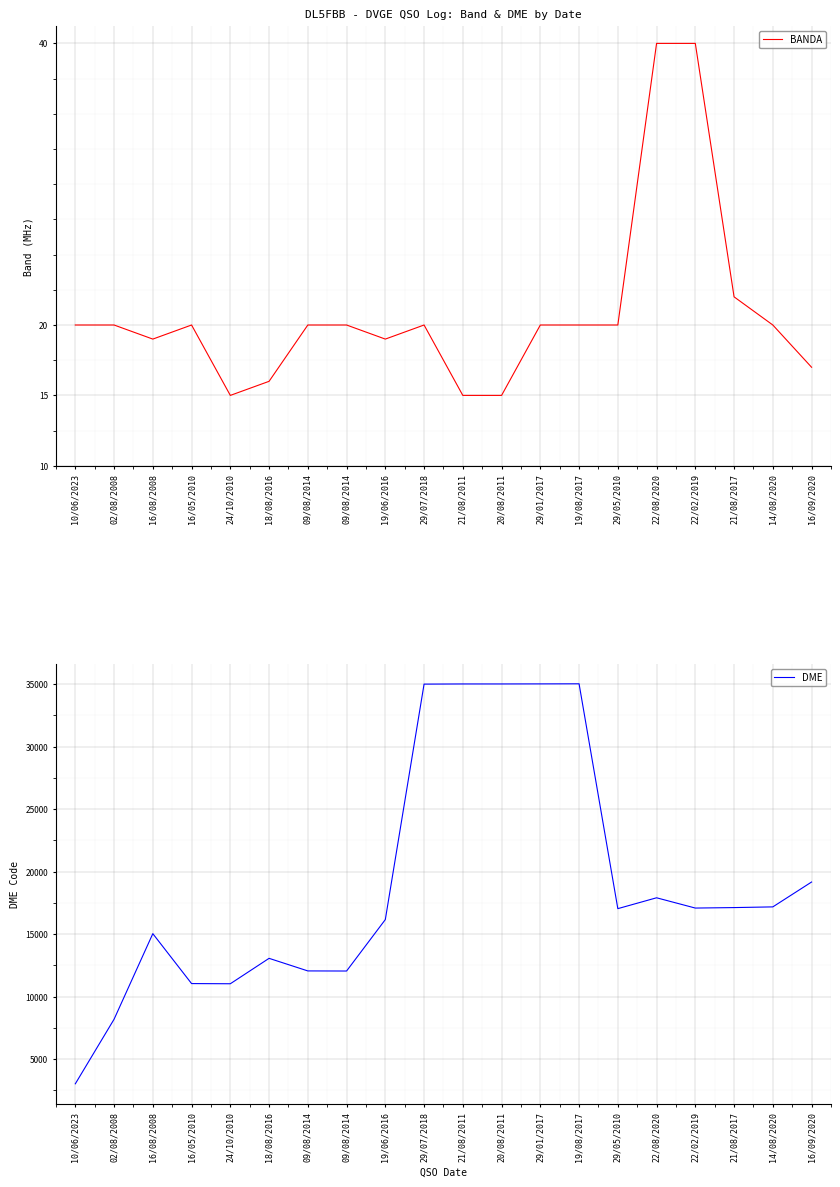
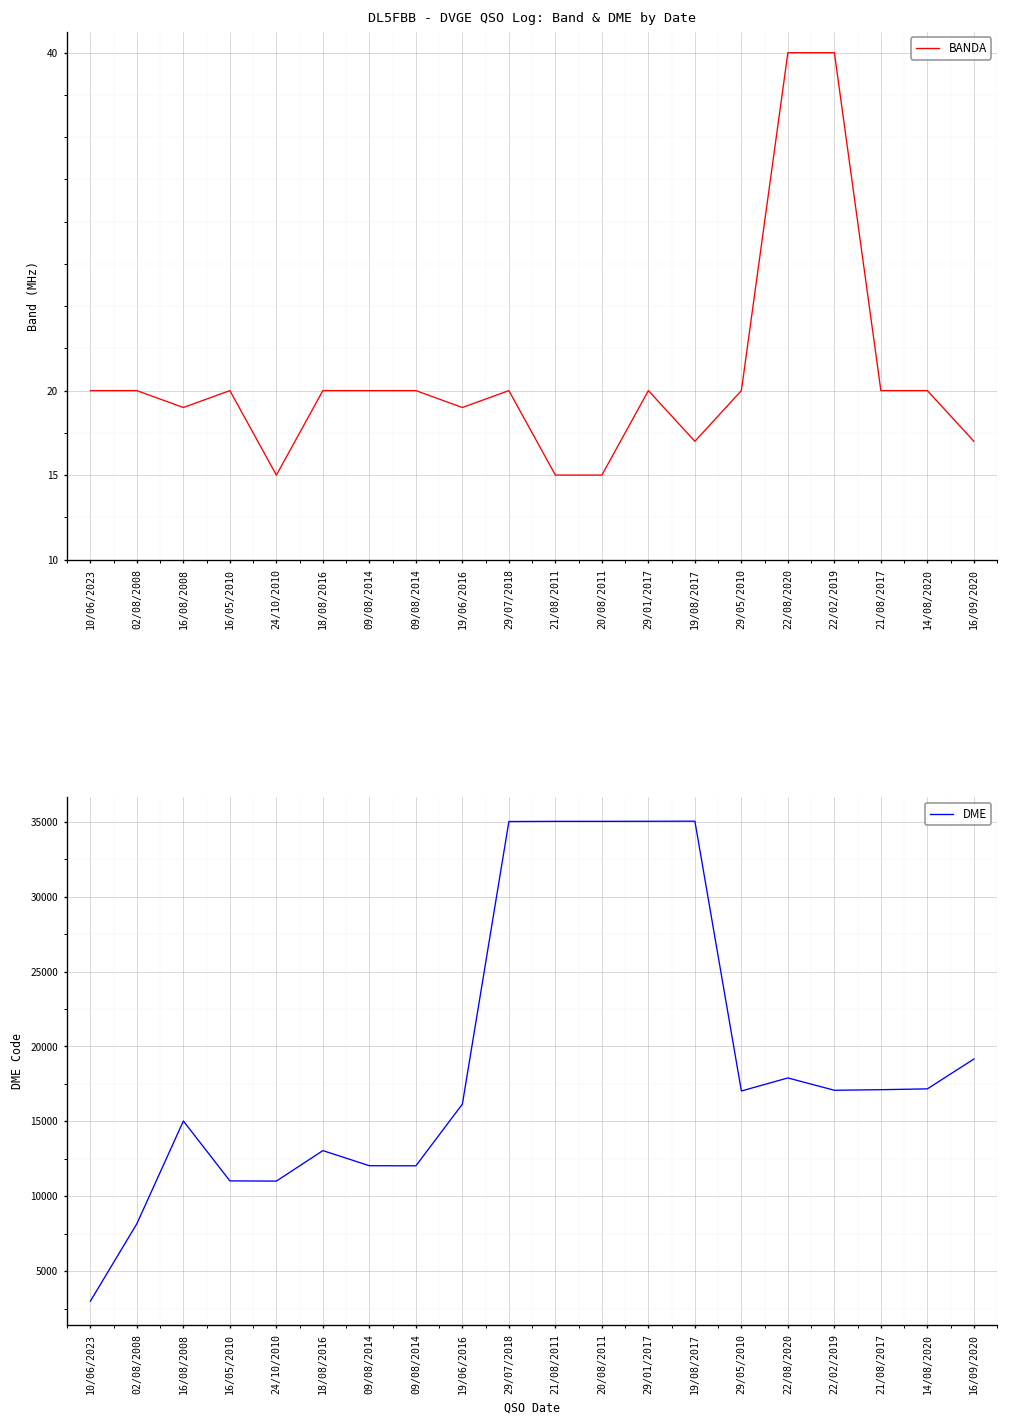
DL5FBB - DVGE QSO Log: Band & DME by Date, 18/08/2016: 16 -> 20
DL5FBB - DVGE QSO Log: Band & DME by Date, 19/08/2017: 20 -> 17
DL5FBB - DVGE QSO Log: Band & DME by Date, 21/08/2017: 22 -> 20
